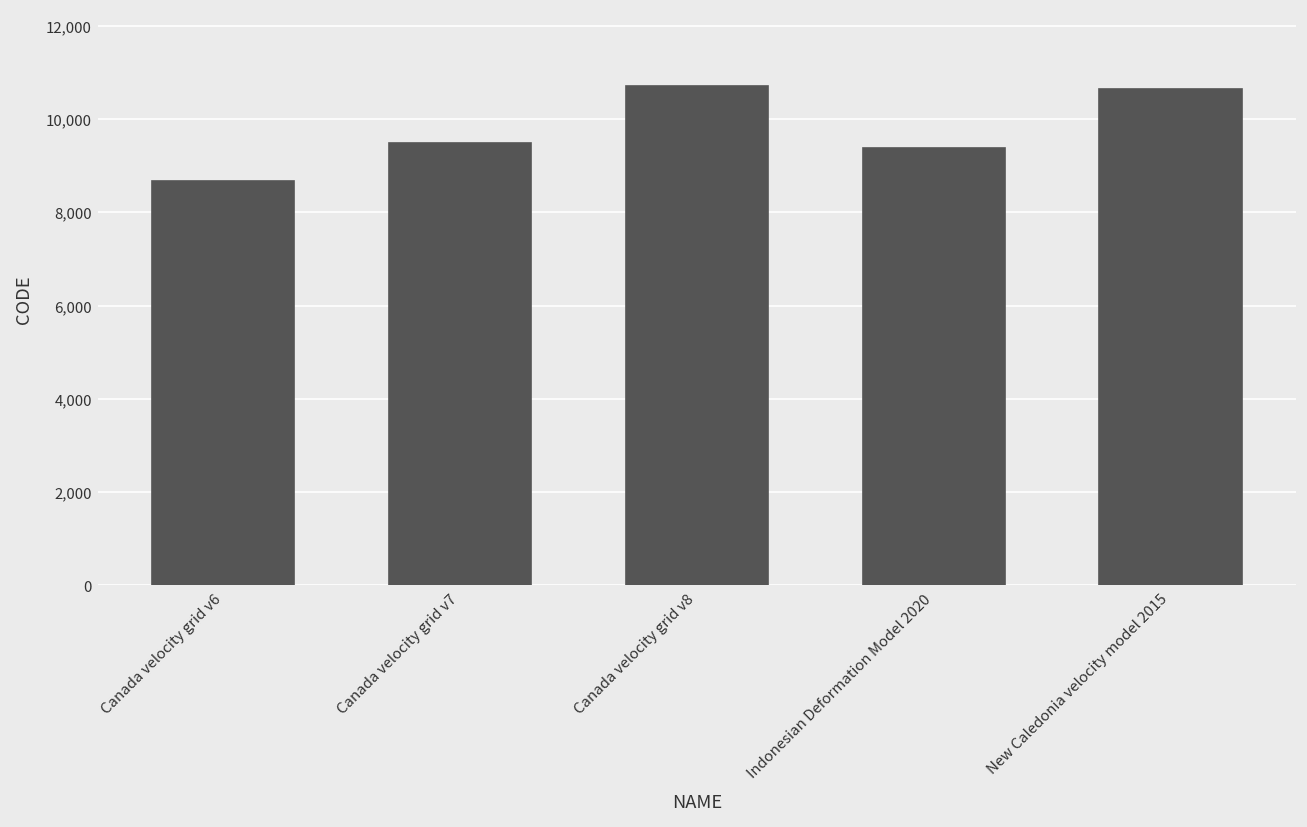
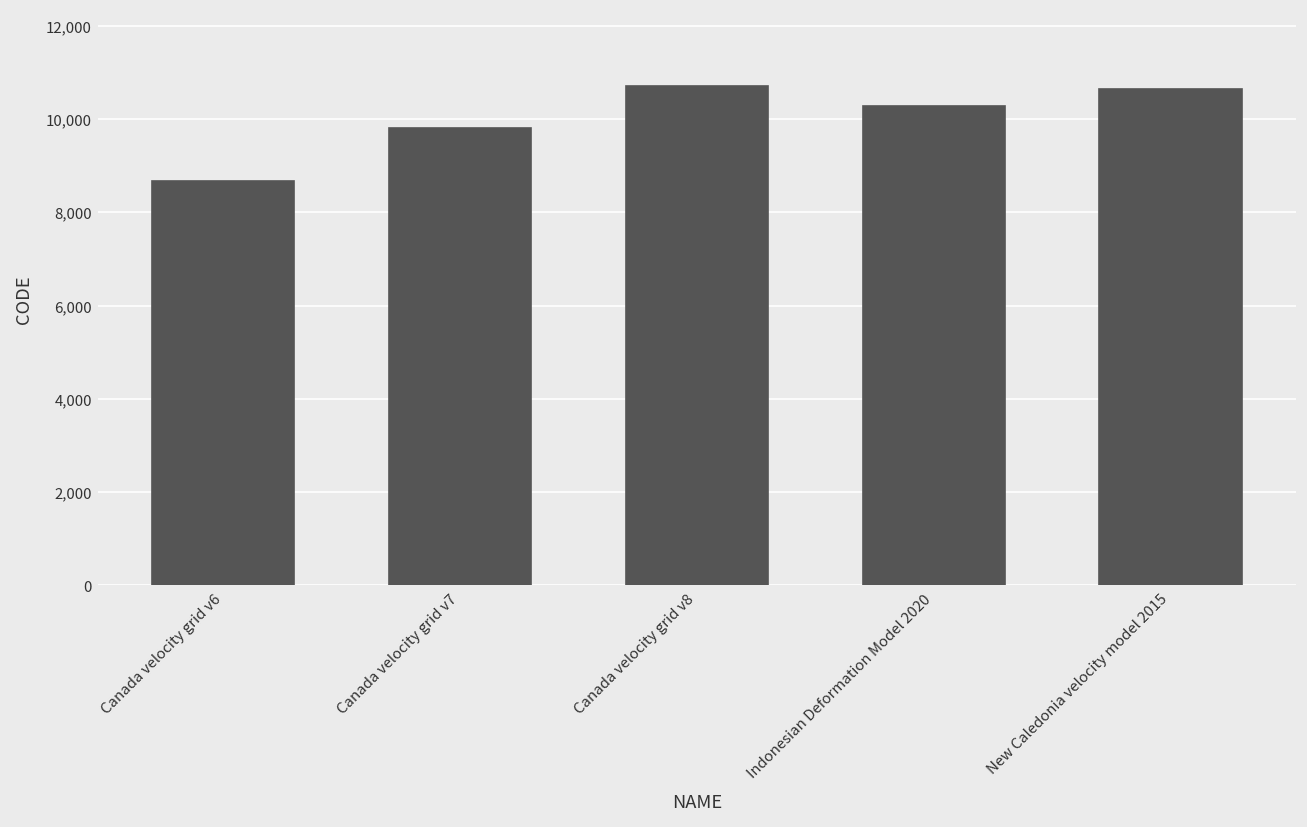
Canada velocity grid v7: 9,500 -> 9,800
Indonesian Deformation Model 2020: 9,400 -> 10,300
